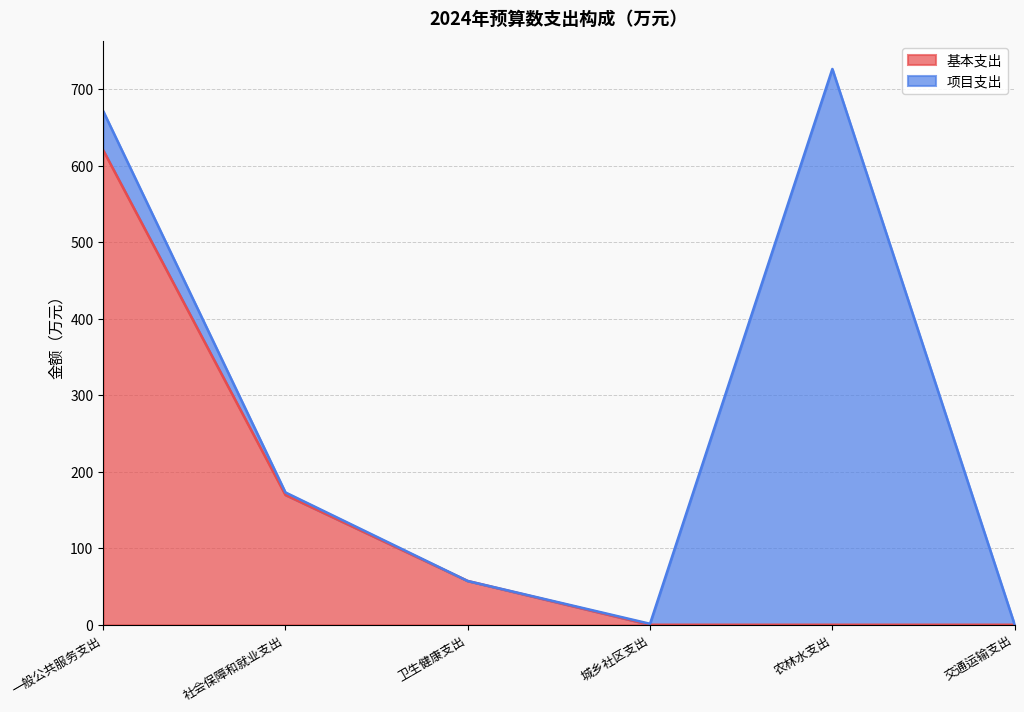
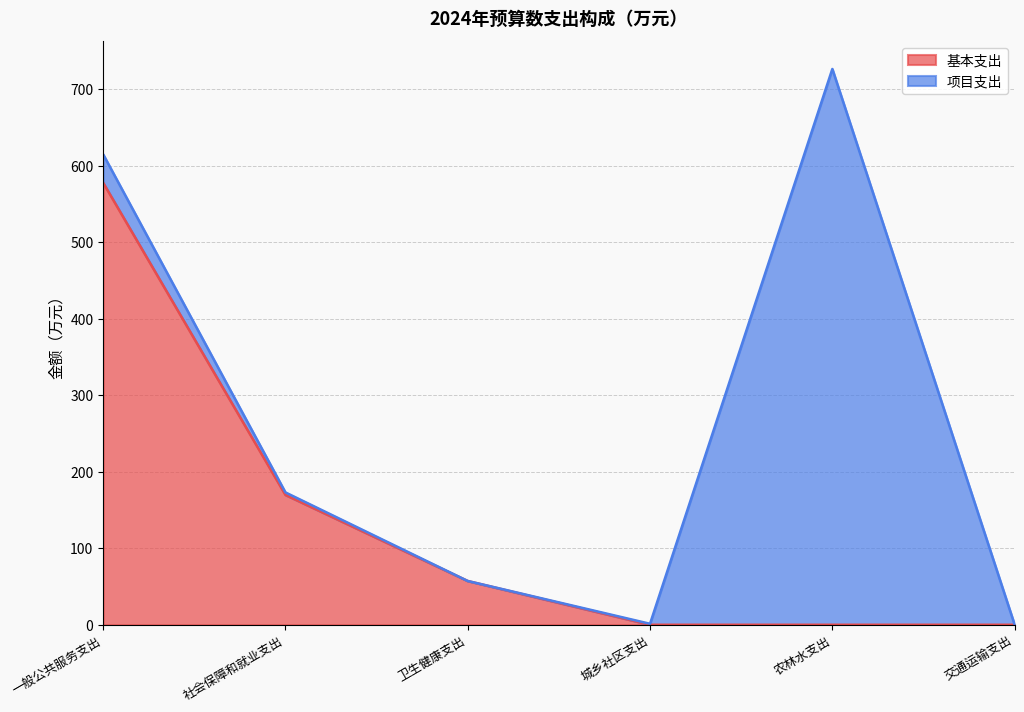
基本支出, 一般公共服务支出: 620 -> 580
项目支出, 一般公共服务支出: 50 -> 40
